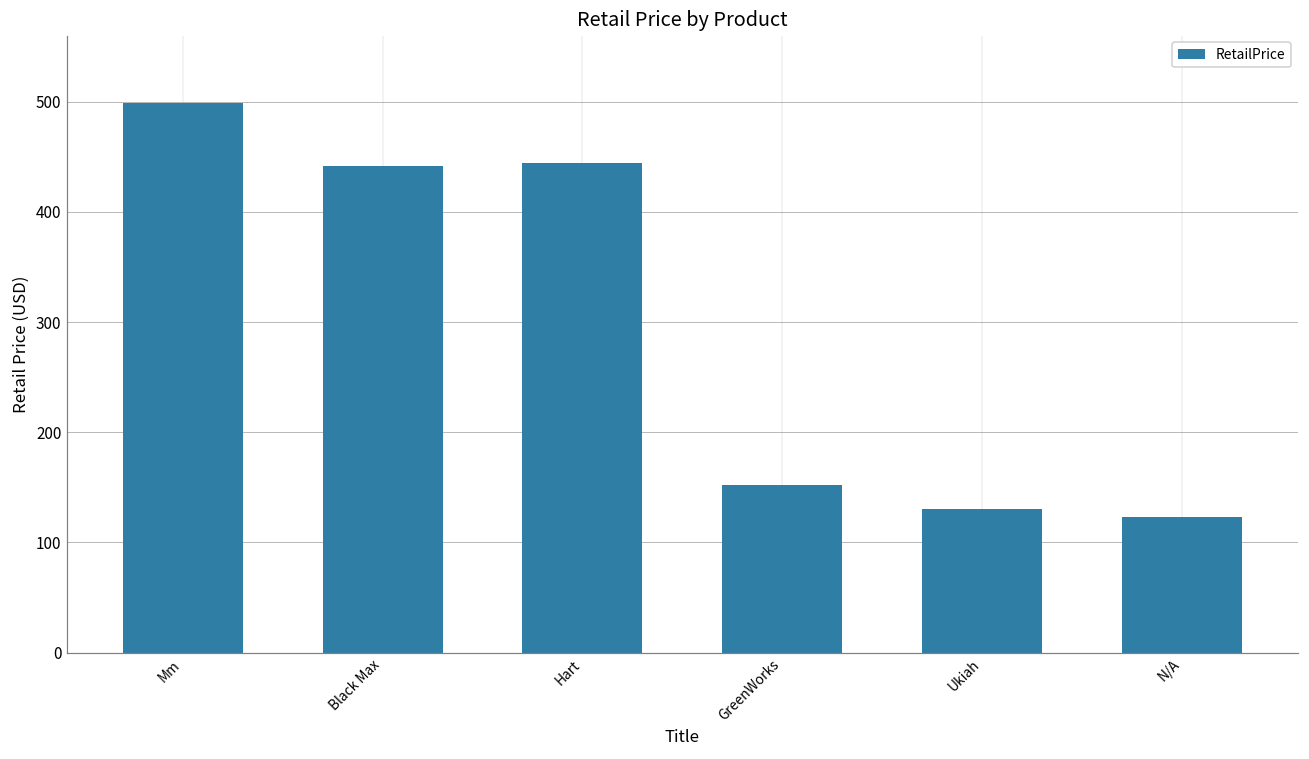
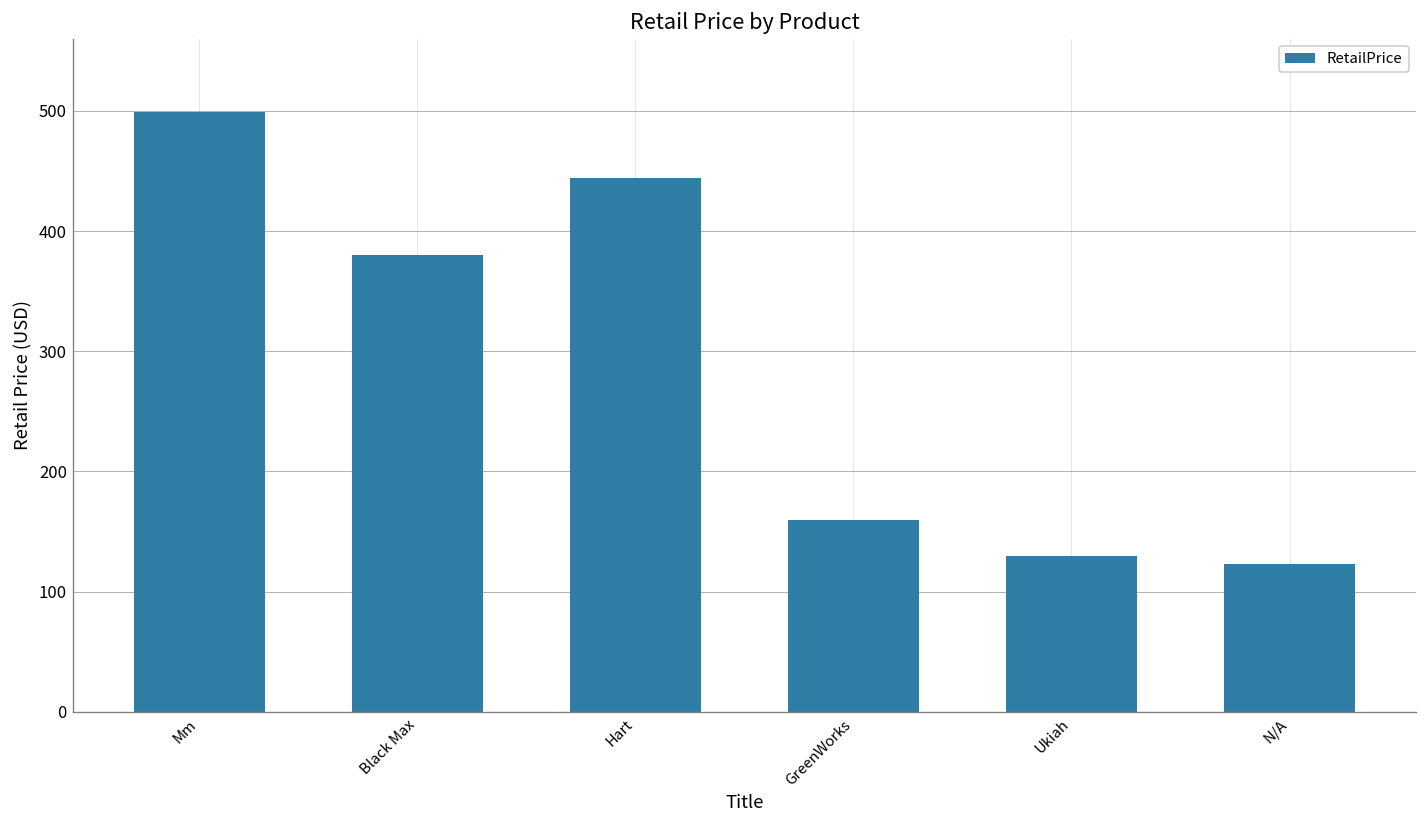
Black Max: 442 -> 380
GreenWorks: 152 -> 160
